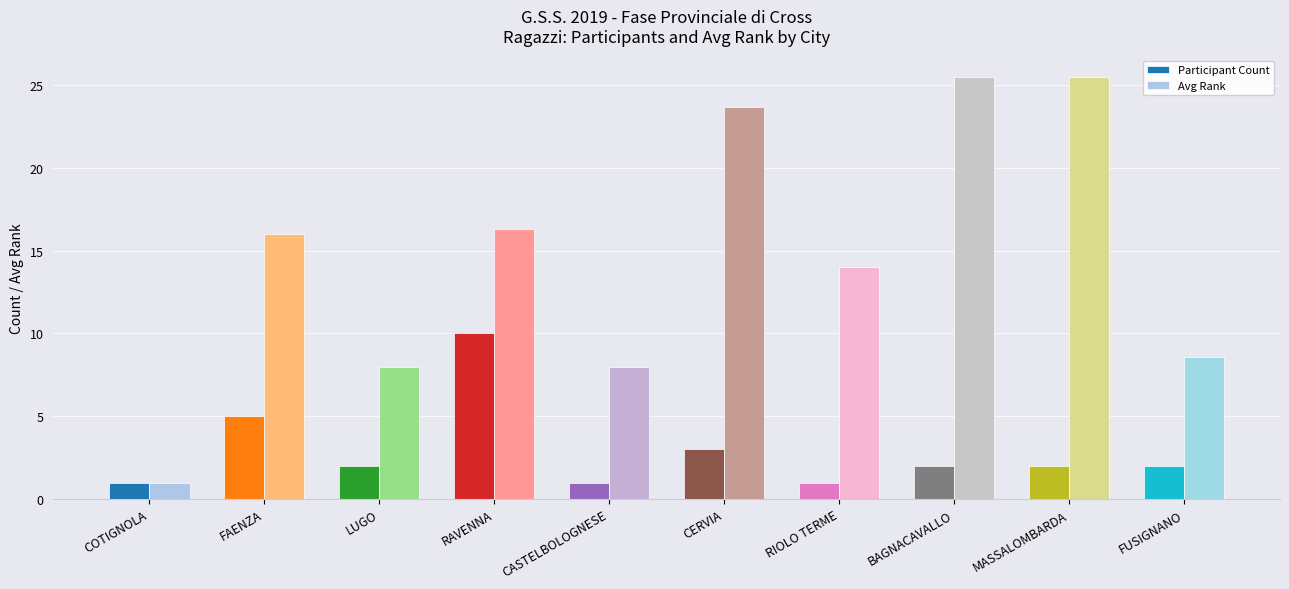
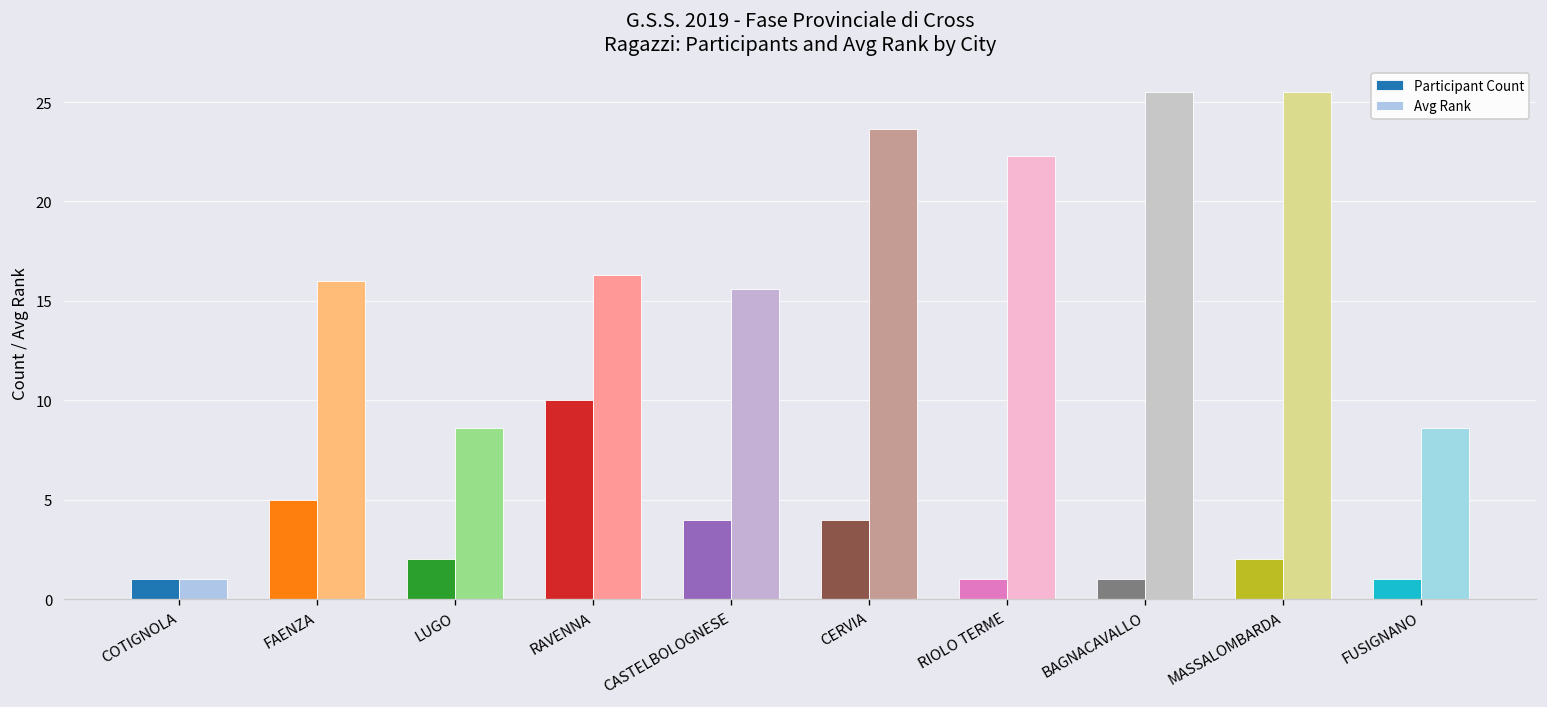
Avg Rank, LUGO: 8.0 -> 8.6
Participant Count, CASTELBOLOGNESE: 1 -> 4
Avg Rank, CASTELBOLOGNESE: 8.0 -> 15.6
Participant Count, CERVIA: 3 -> 4
Avg Rank, RIOLO TERME: 14.0 -> 22.3
Participant Count, BAGNACAVALLO: 2 -> 1
Participant Count, FUSIGNANO: 2 -> 1
